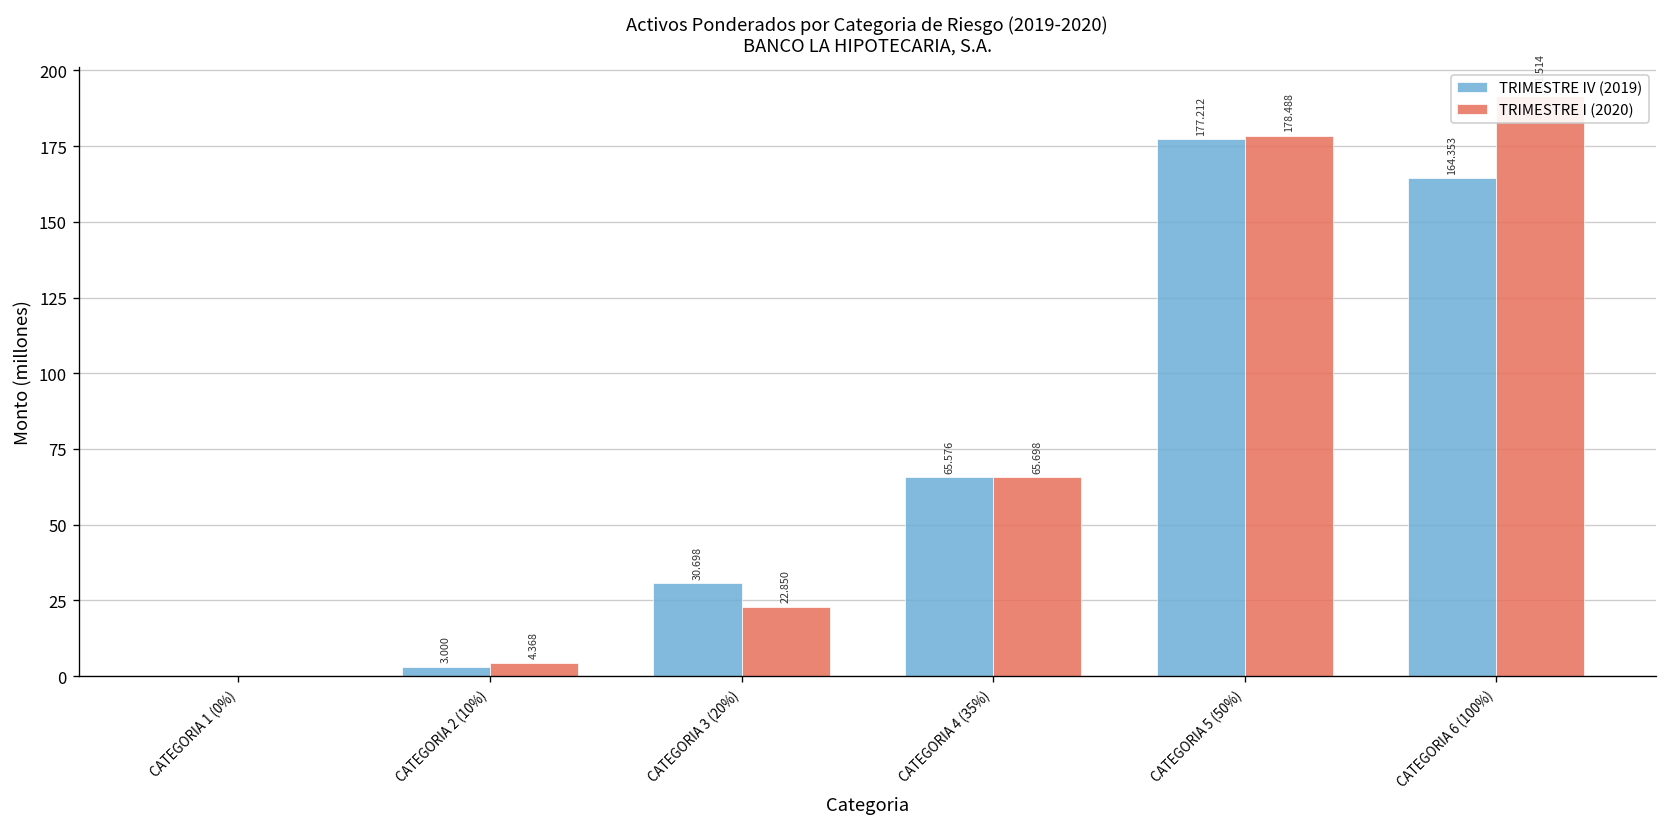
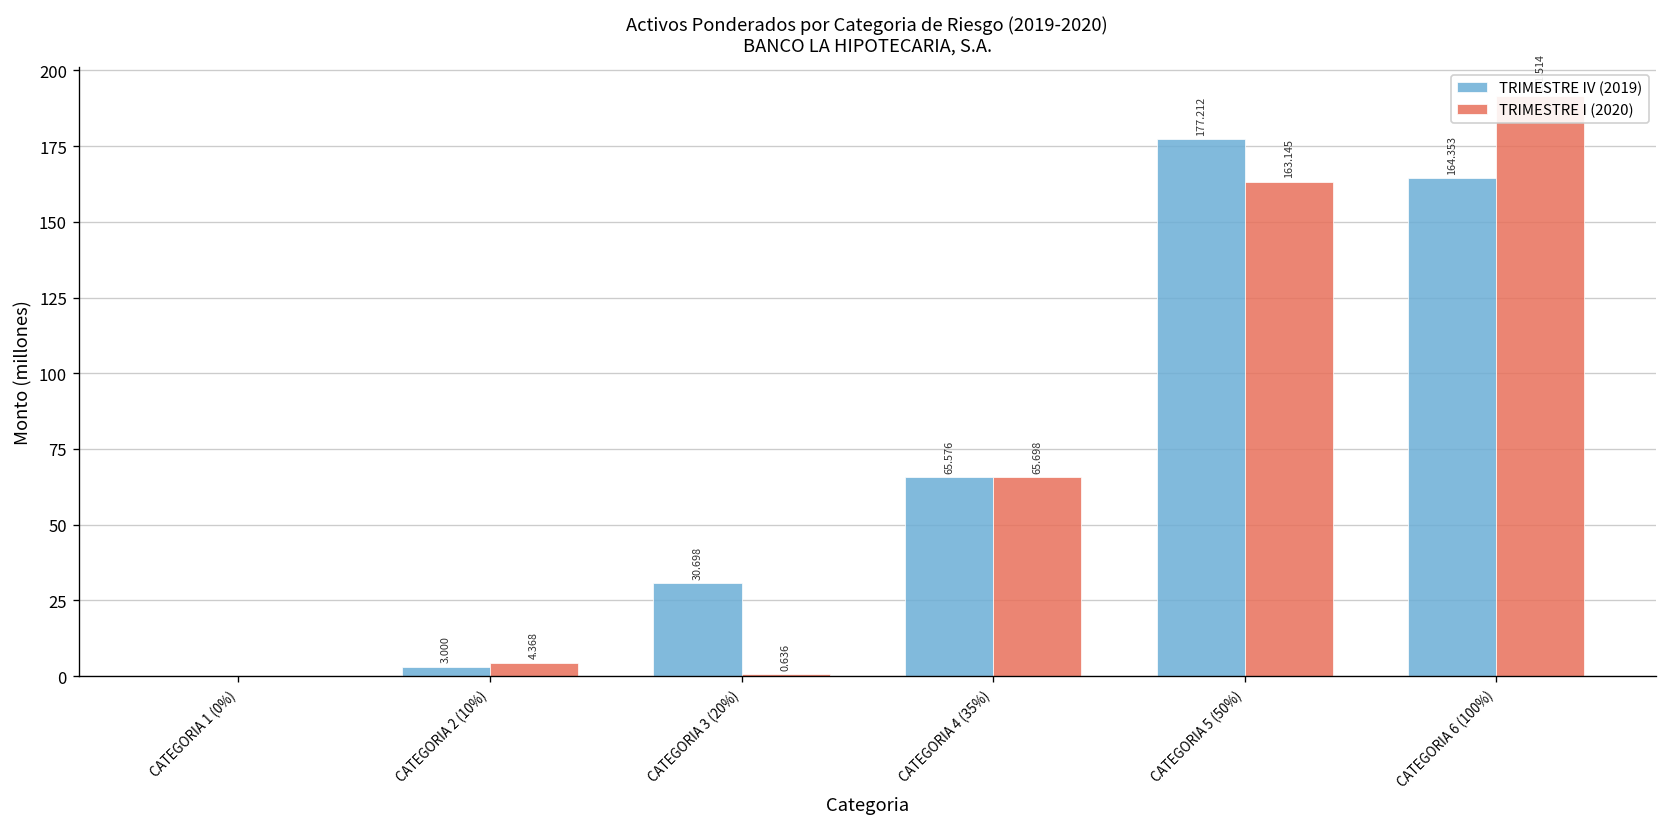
TRIMESTRE I (2020), CATEGORIA 3 (20%): 22.850 -> 0.636
TRIMESTRE I (2020), CATEGORIA 5 (50%): 178.488 -> 163.145
